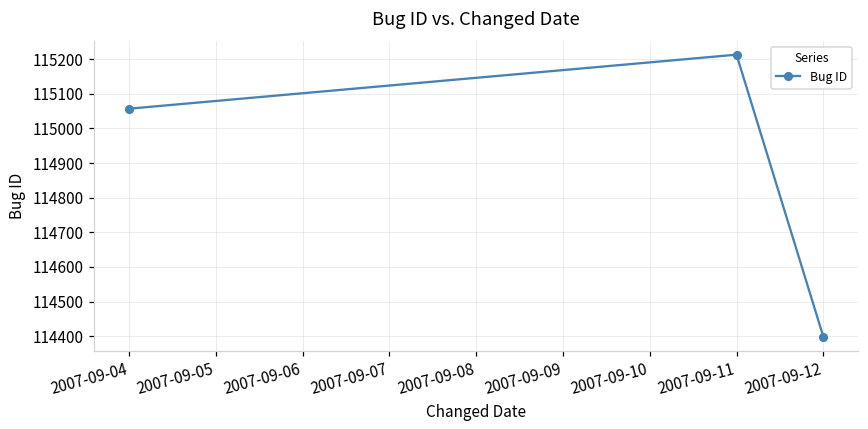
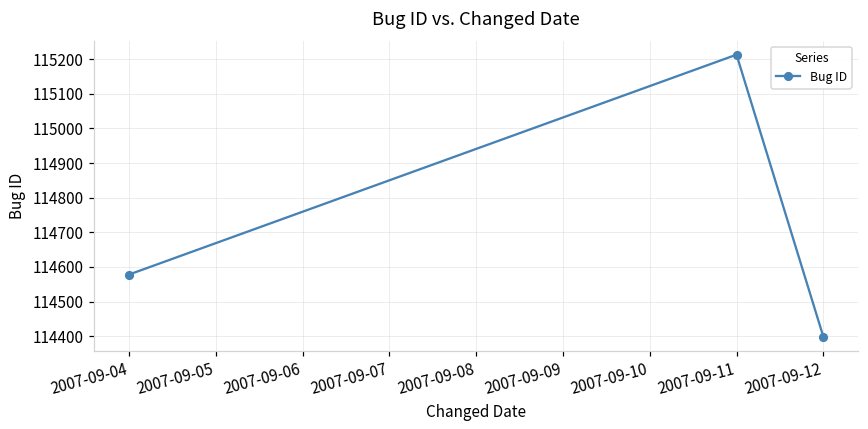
2007-09-04: 115060 -> 114580
